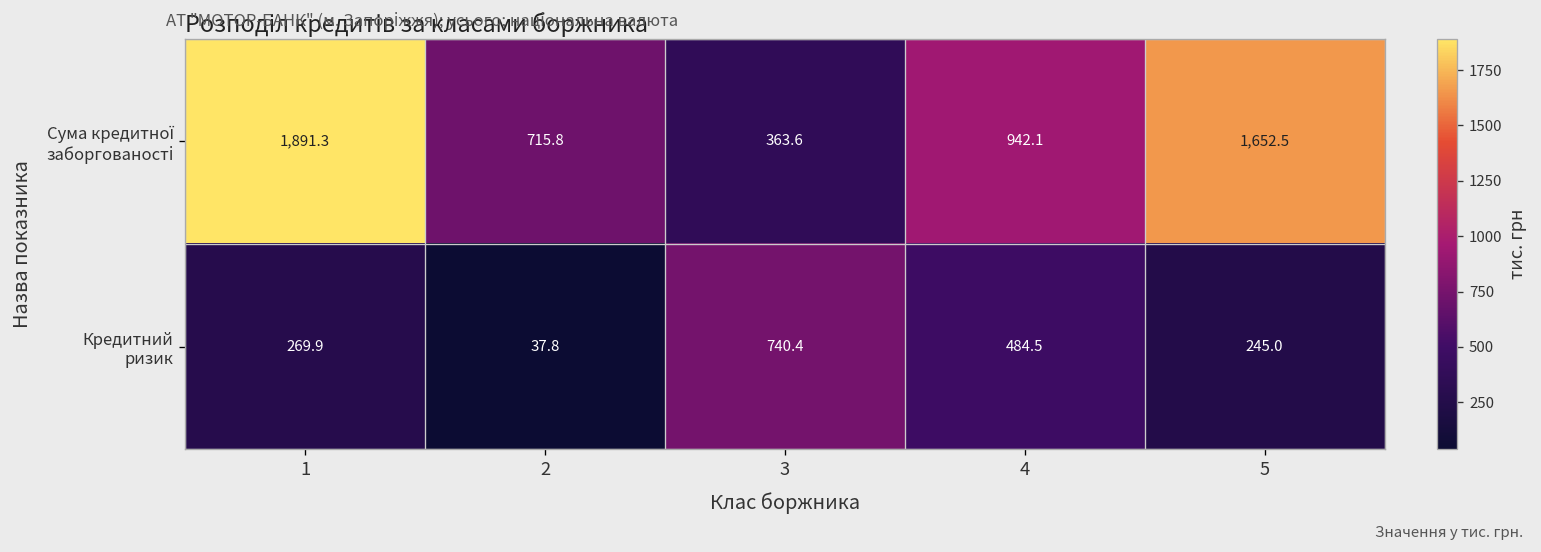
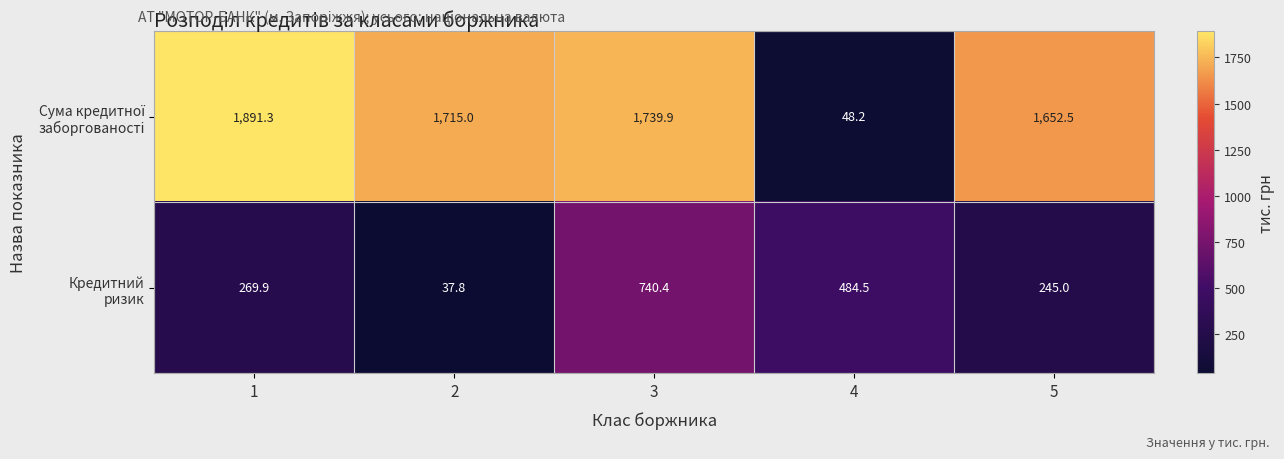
Сума кредитної заборгованості, 2: 715.8 -> 1,715.0
Сума кредитної заборгованості, 3: 363.6 -> 1,739.9
Сума кредитної заборгованості, 4: 942.1 -> 48.2
